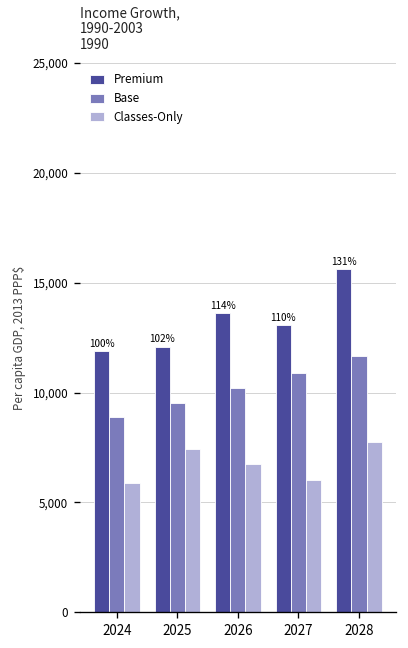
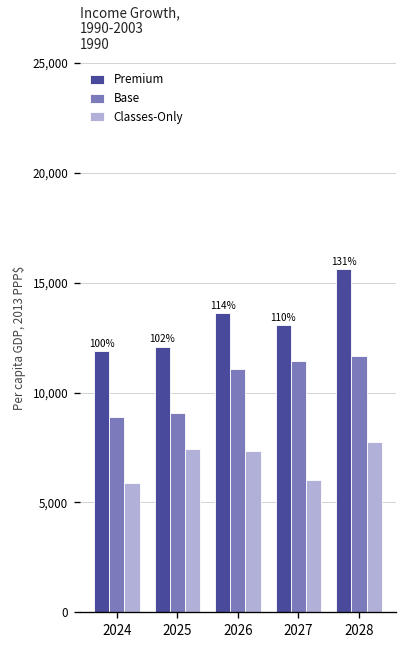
Base, 2025: 9,500 -> 9,100
Base, 2026: 10,200 -> 11,100
Classes-Only, 2026: 6,800 -> 7,400
Base, 2027: 10,900 -> 11,400
